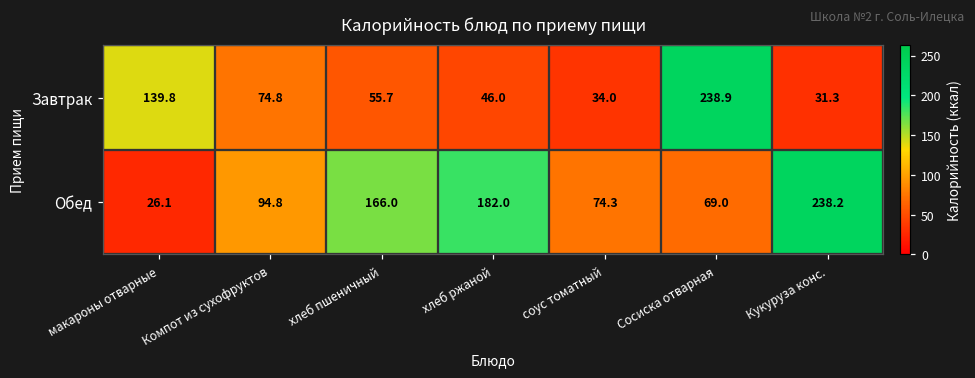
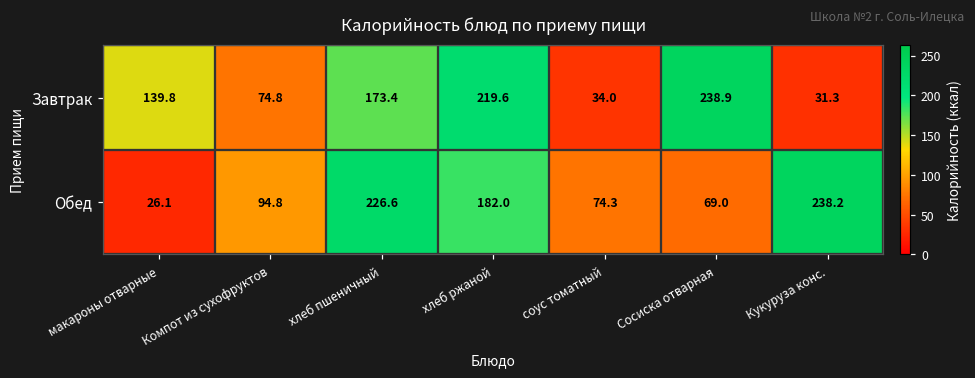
Завтрак, хлеб пшеничный: 55.7 -> 173.4
Завтрак, хлеб ржаной: 46.0 -> 219.6
Обед, хлеб пшеничный: 166.0 -> 226.6
